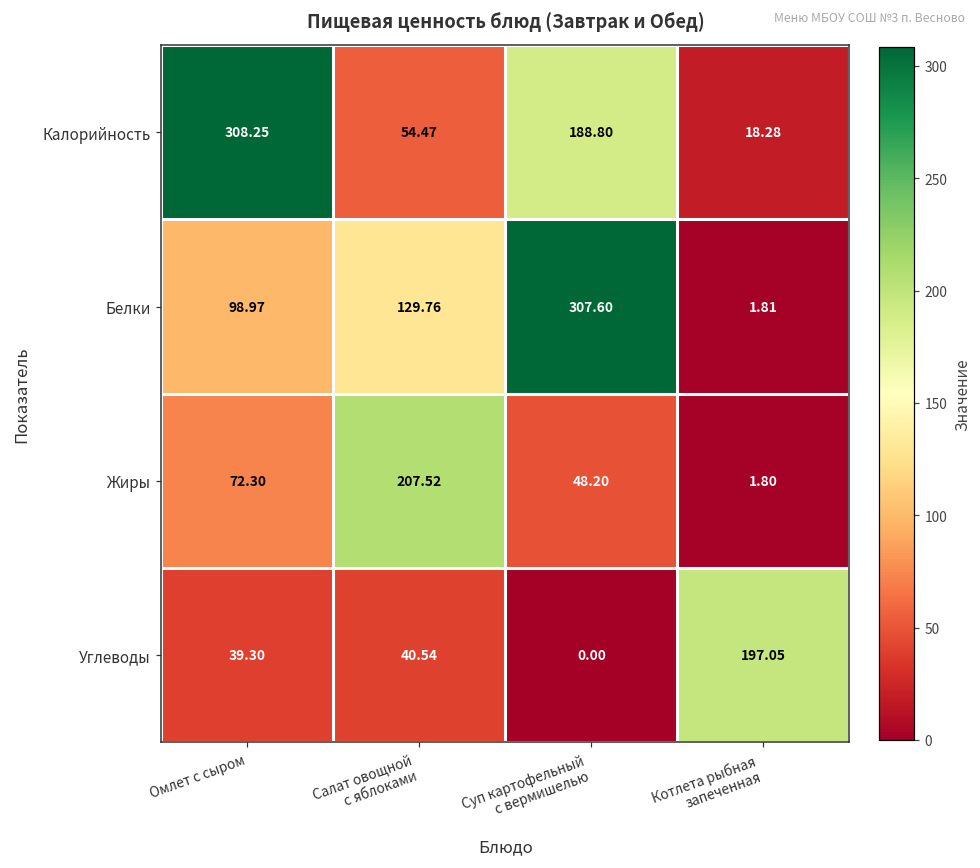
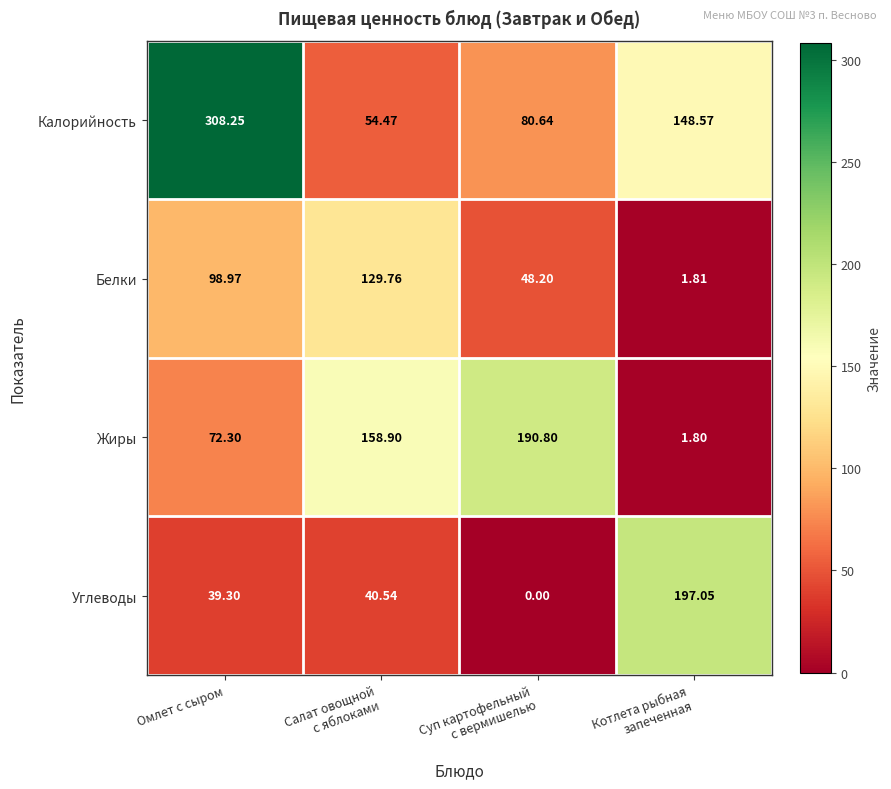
Калорийность, Суп картофельный с вермишелью: 188.80 -> 80.64
Калорийность, Котлета рыбная запеченная: 18.28 -> 148.57
Белки, Суп картофельный с вермишелью: 307.60 -> 48.20
Жиры, Салат овощной с яблоками: 207.52 -> 158.90
Жиры, Суп картофельный с вермишелью: 48.20 -> 190.80
